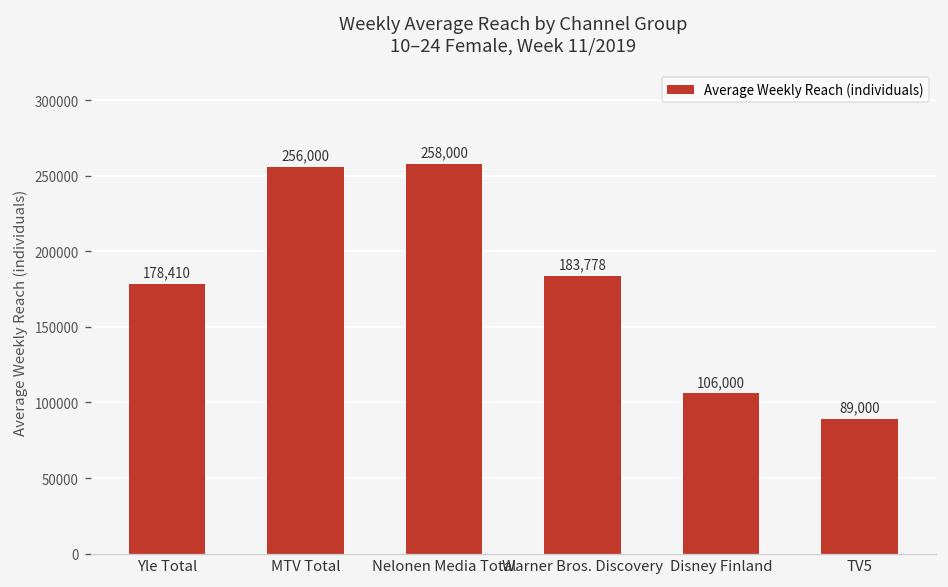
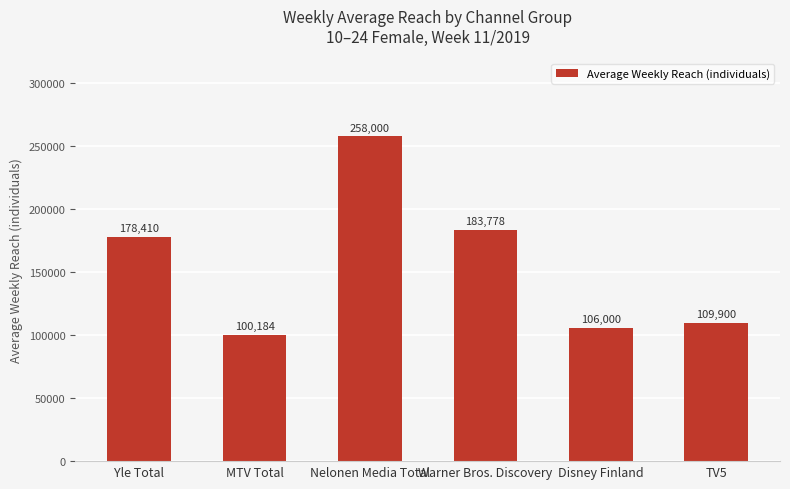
MTV Total: 256,000 -> 100,184
TV5: 89,000 -> 109,900
